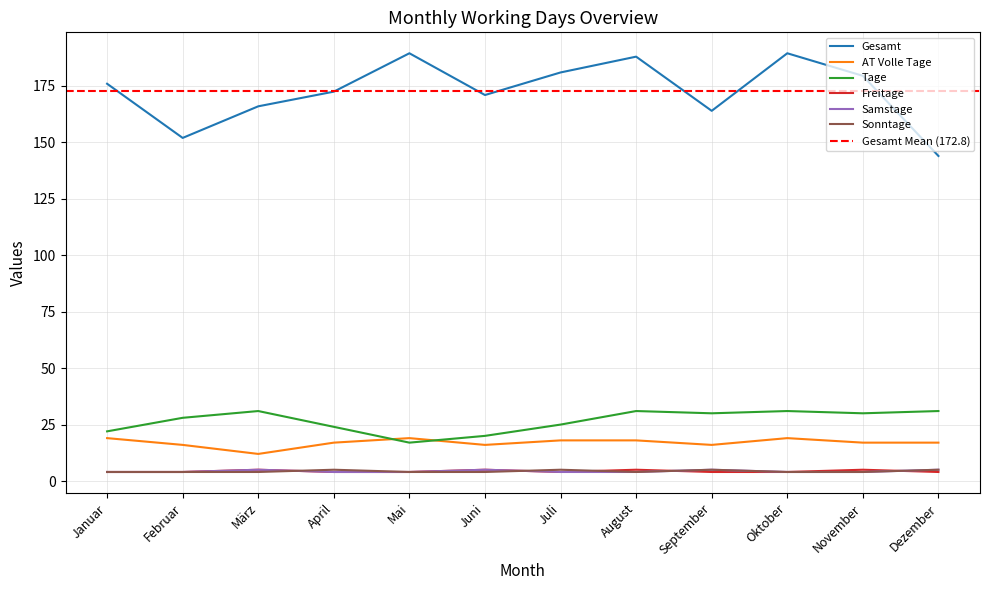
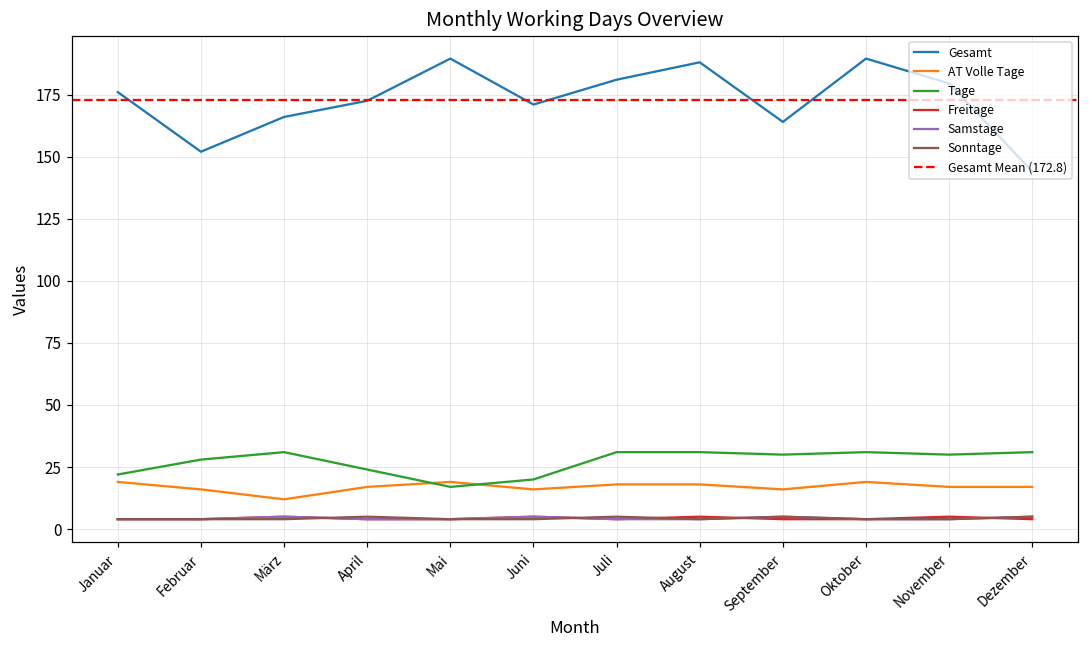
Tage, Juli: 25 -> 31
